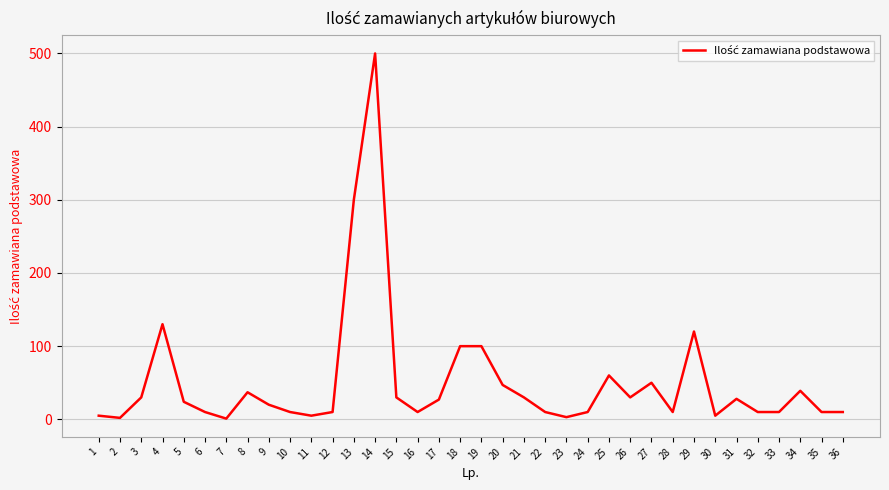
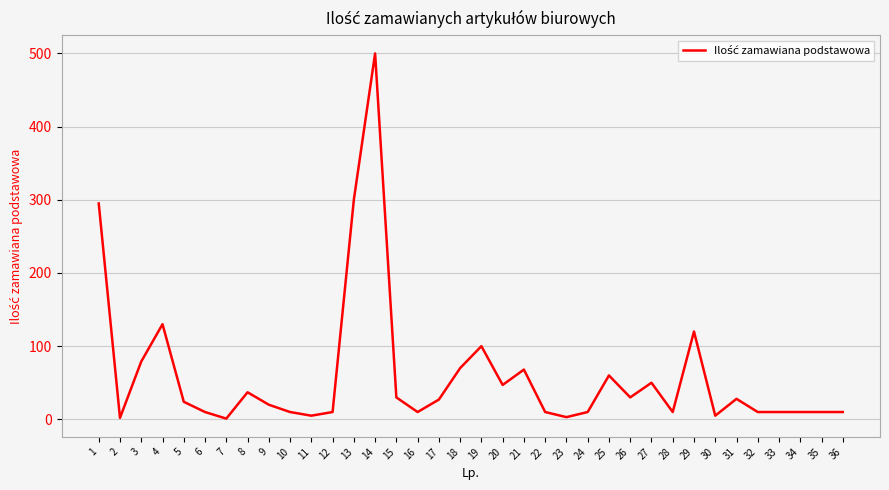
1: 10 -> 300
3: 30 -> 80
18: 100 -> 70
21: 30 -> 70
34: 40 -> 10
